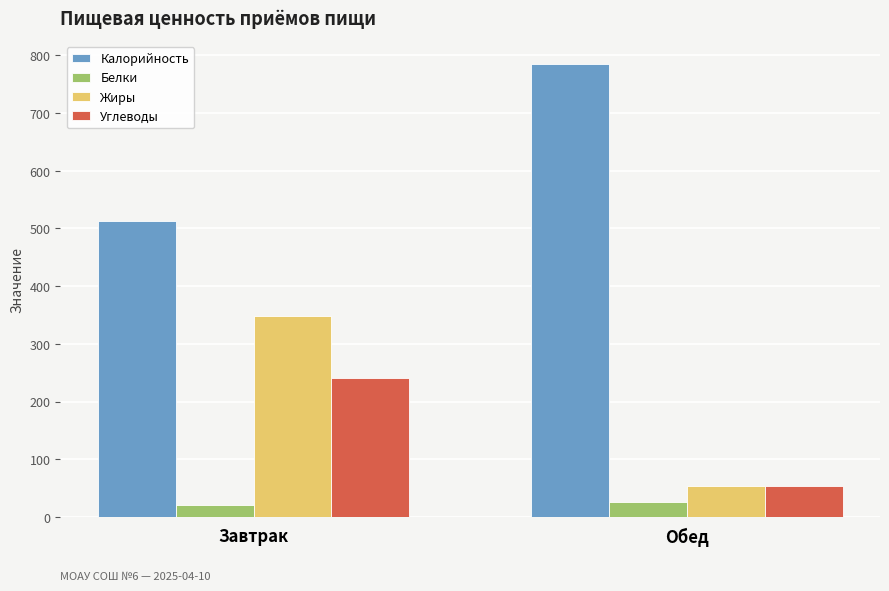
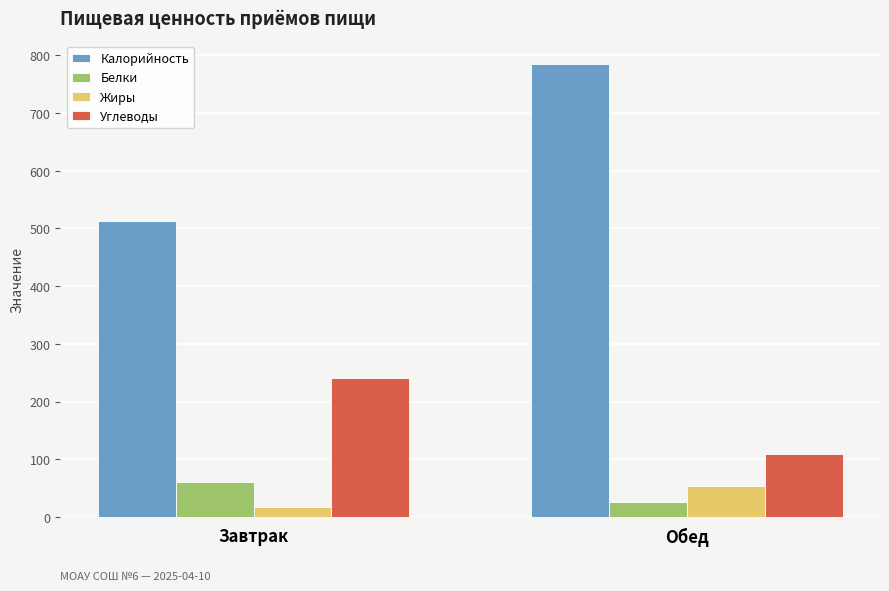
Белки, Завтрак: 20 -> 60
Жиры, Завтрак: 350 -> 20
Углеводы, Обед: 50 -> 110
